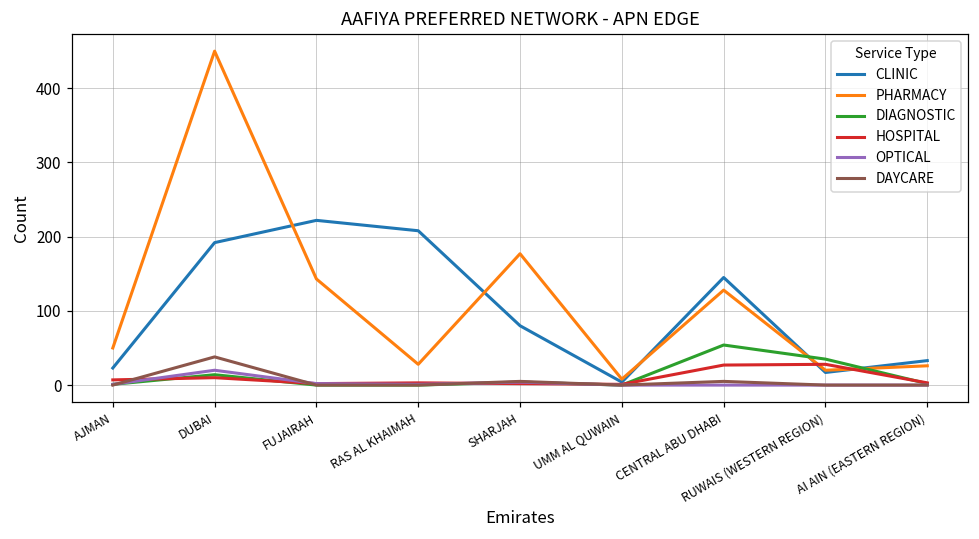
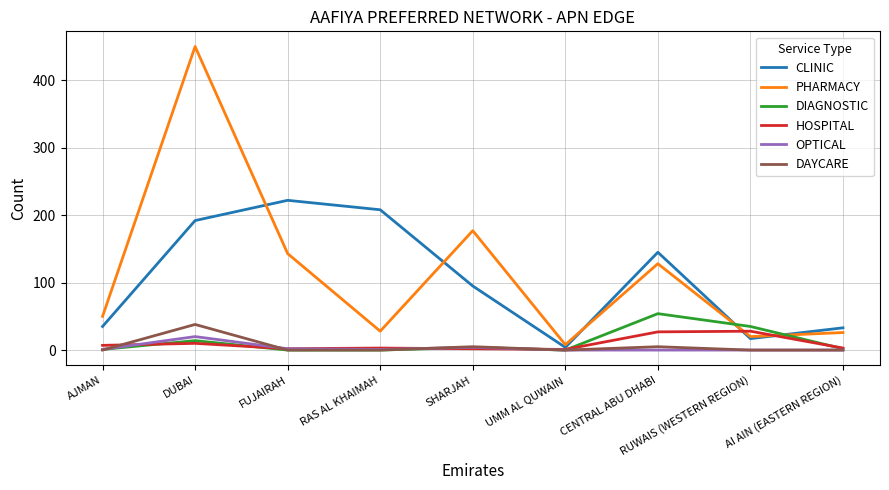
CLINIC, AJMAN: 20 -> 40
CLINIC, SHARJAH: 80 -> 100
